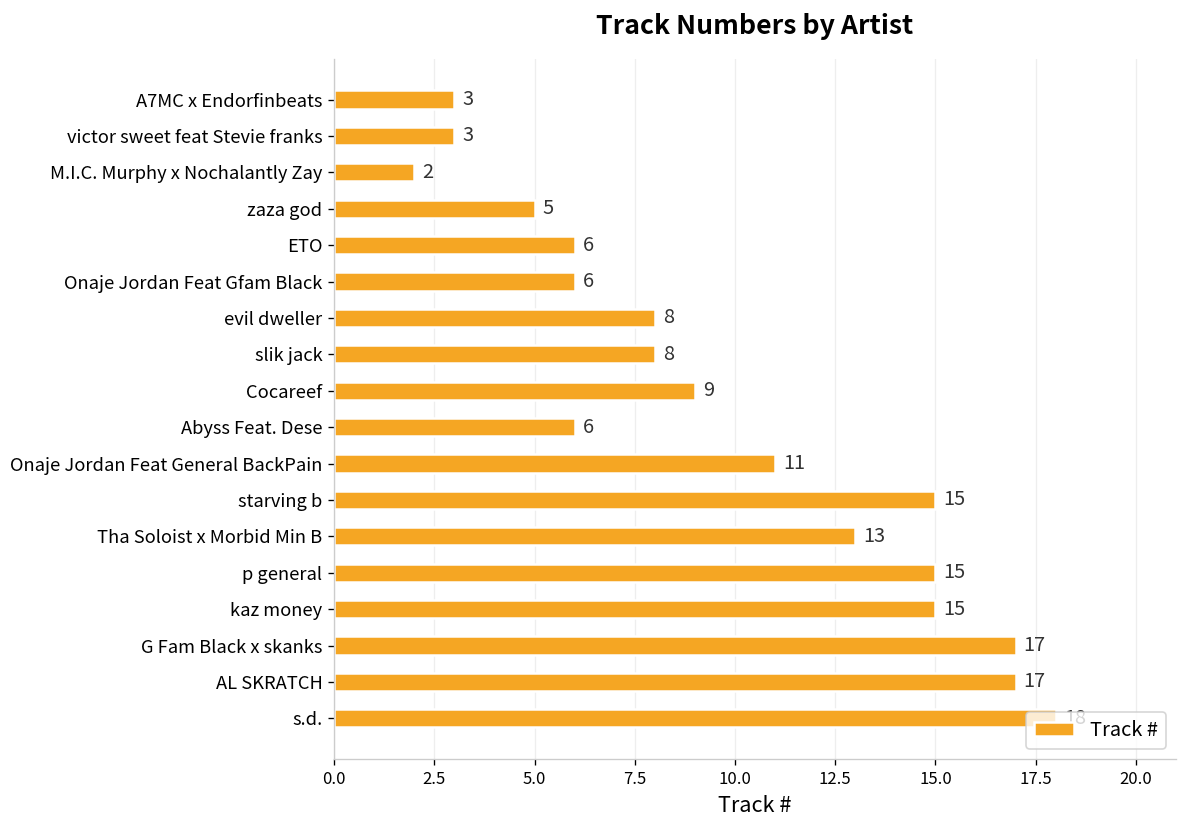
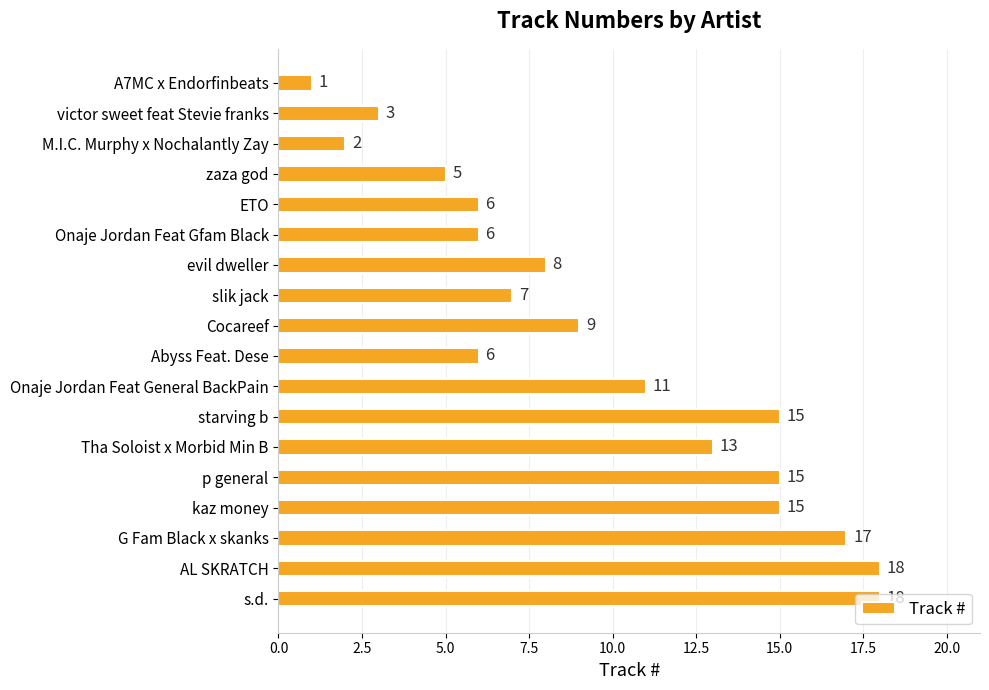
A7MC x Endorfinbeats: 3 -> 1
slik jack: 8 -> 7
AL SKRATCH: 17 -> 18
